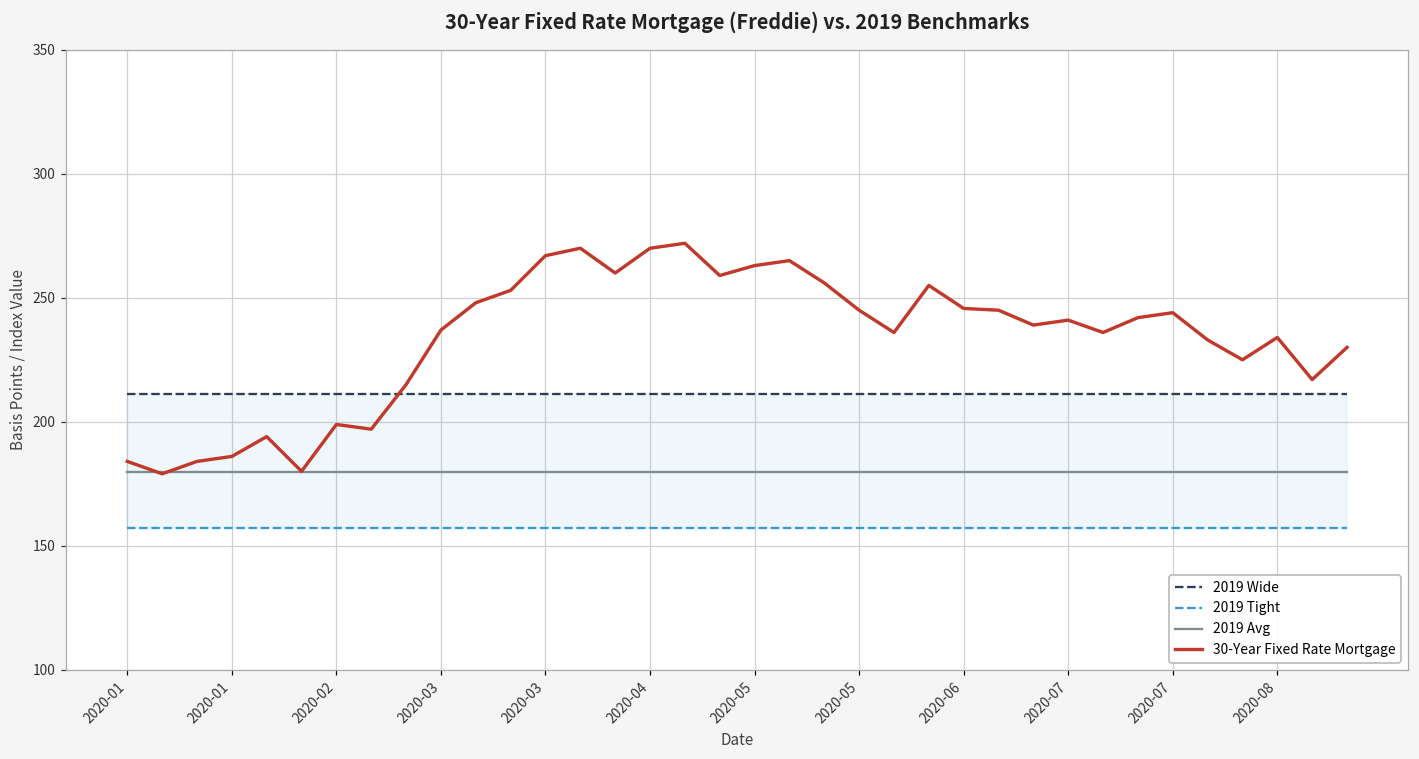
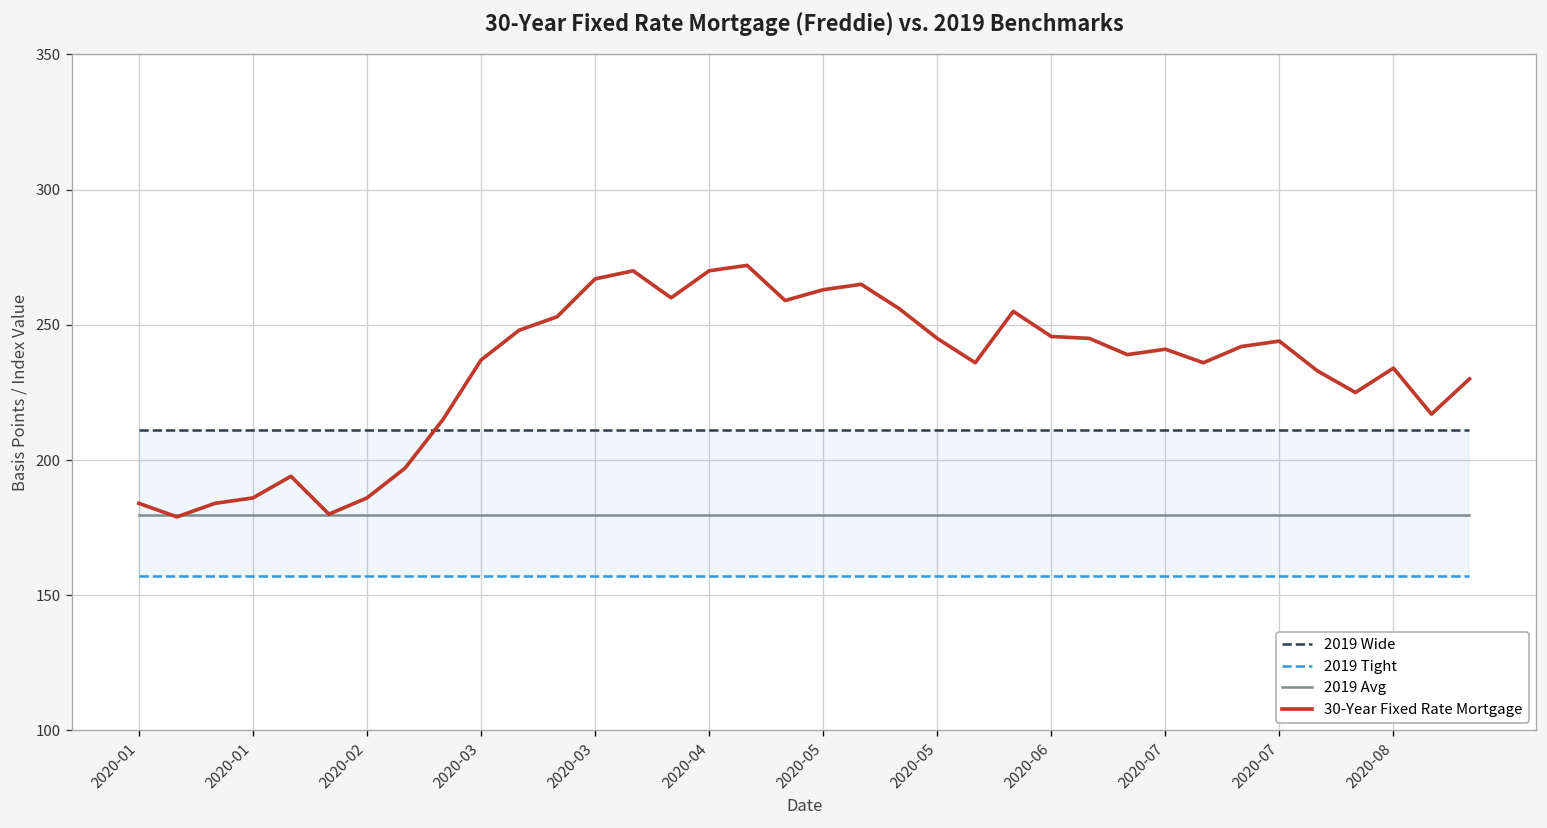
30-Year Fixed Rate Mortgage, 2020-02: 199 -> 186
